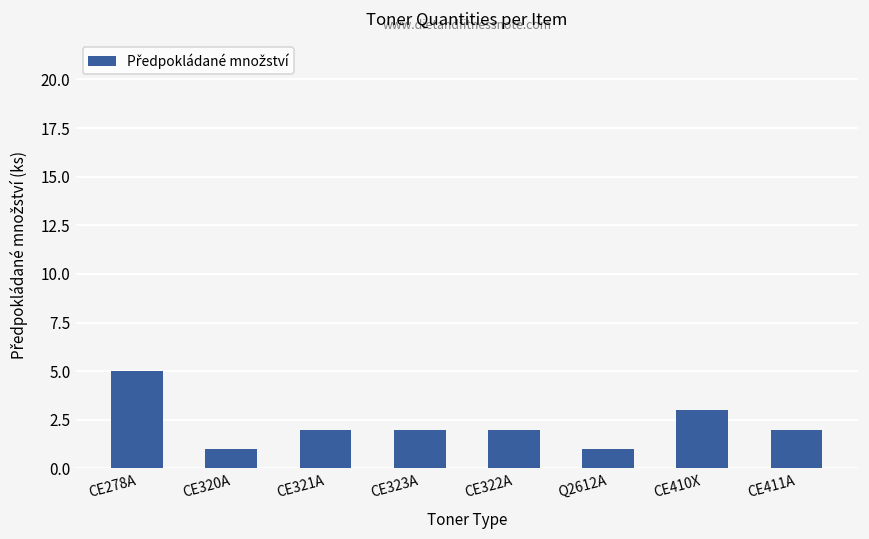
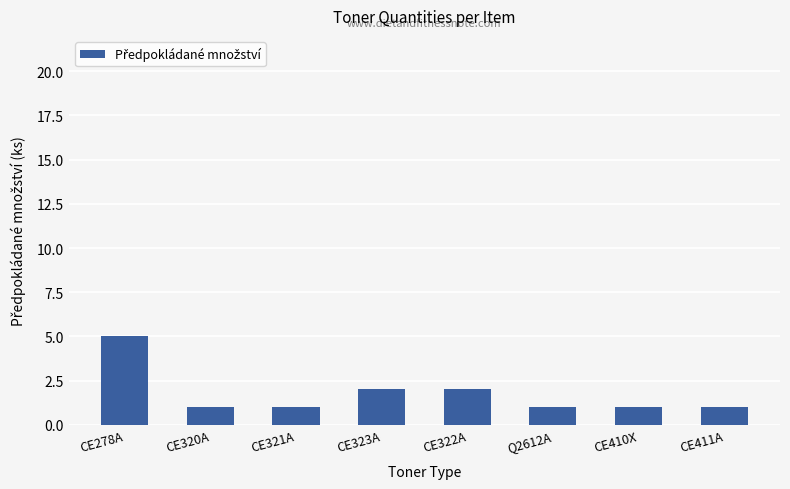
CE321A: 2 -> 1
CE410X: 3 -> 1
CE411A: 2 -> 1
